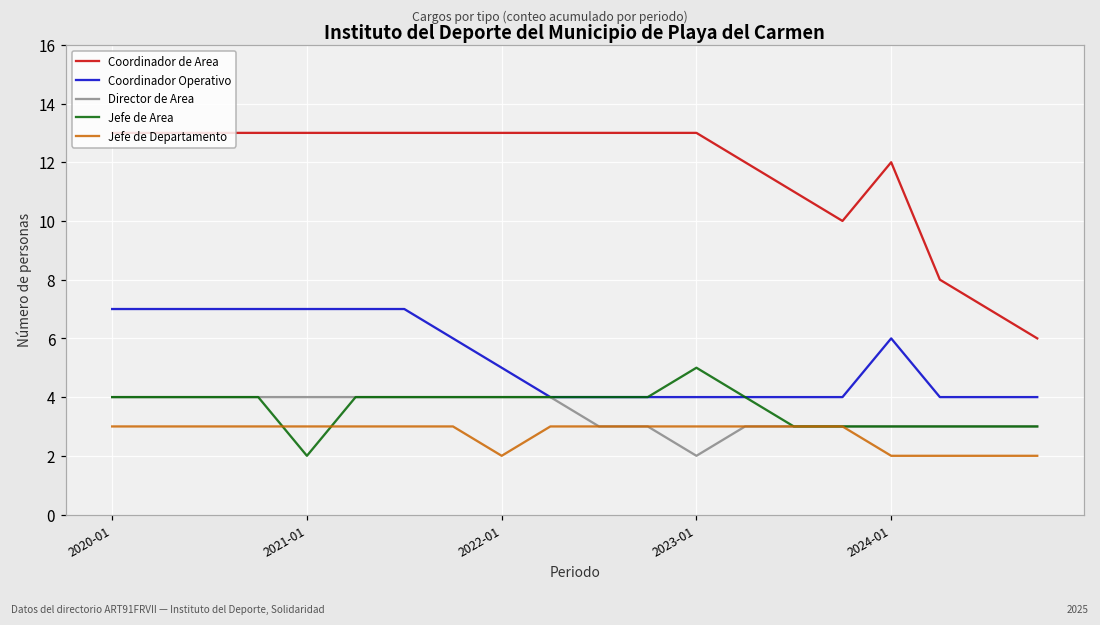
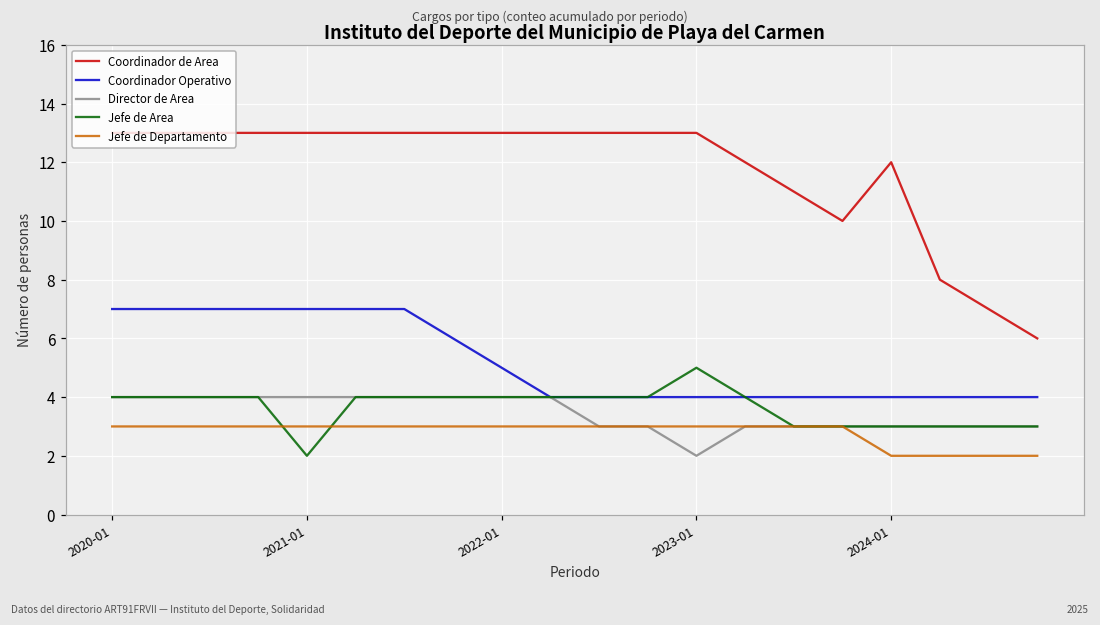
Jefe de Departamento, 2022-01: 2 -> 3
Coordinador Operativo, 2024-01: 6 -> 4
